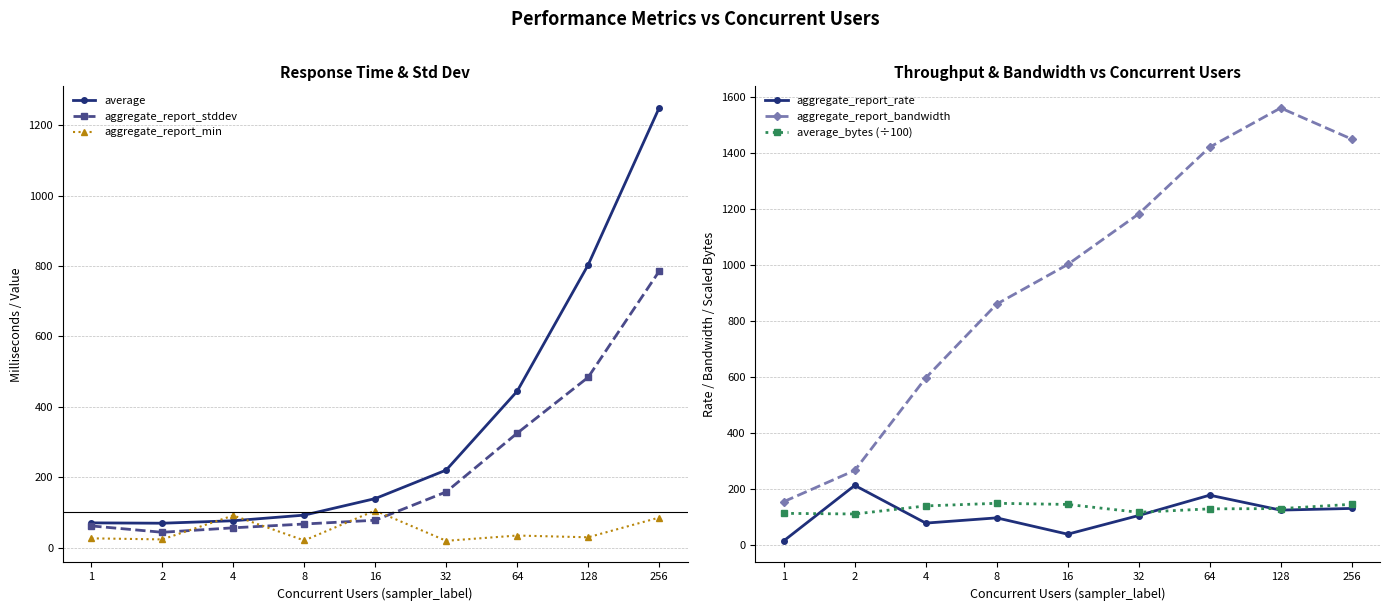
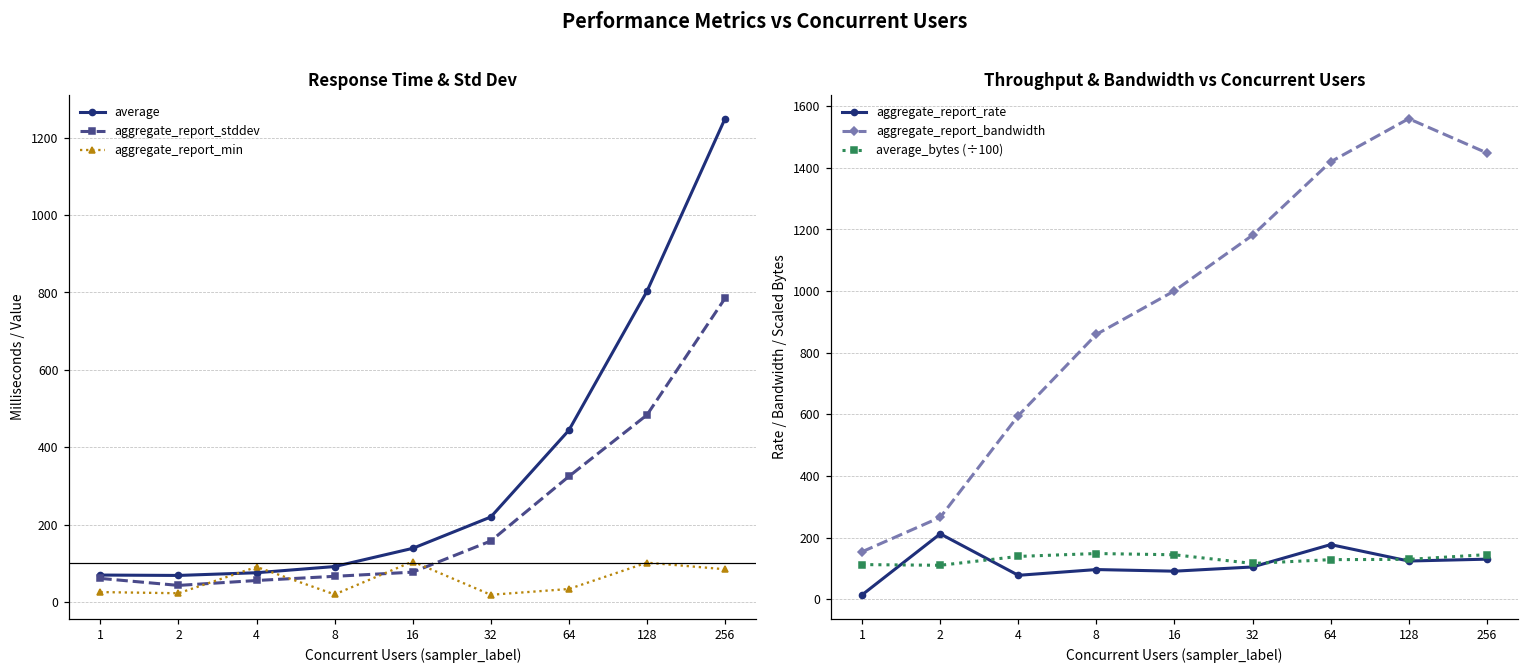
Response Time & Std Dev, aggregate_report_min, 128: 30 -> 100
Throughput & Bandwidth vs Concurrent Users, aggregate_report_rate, 16: 40 -> 90
